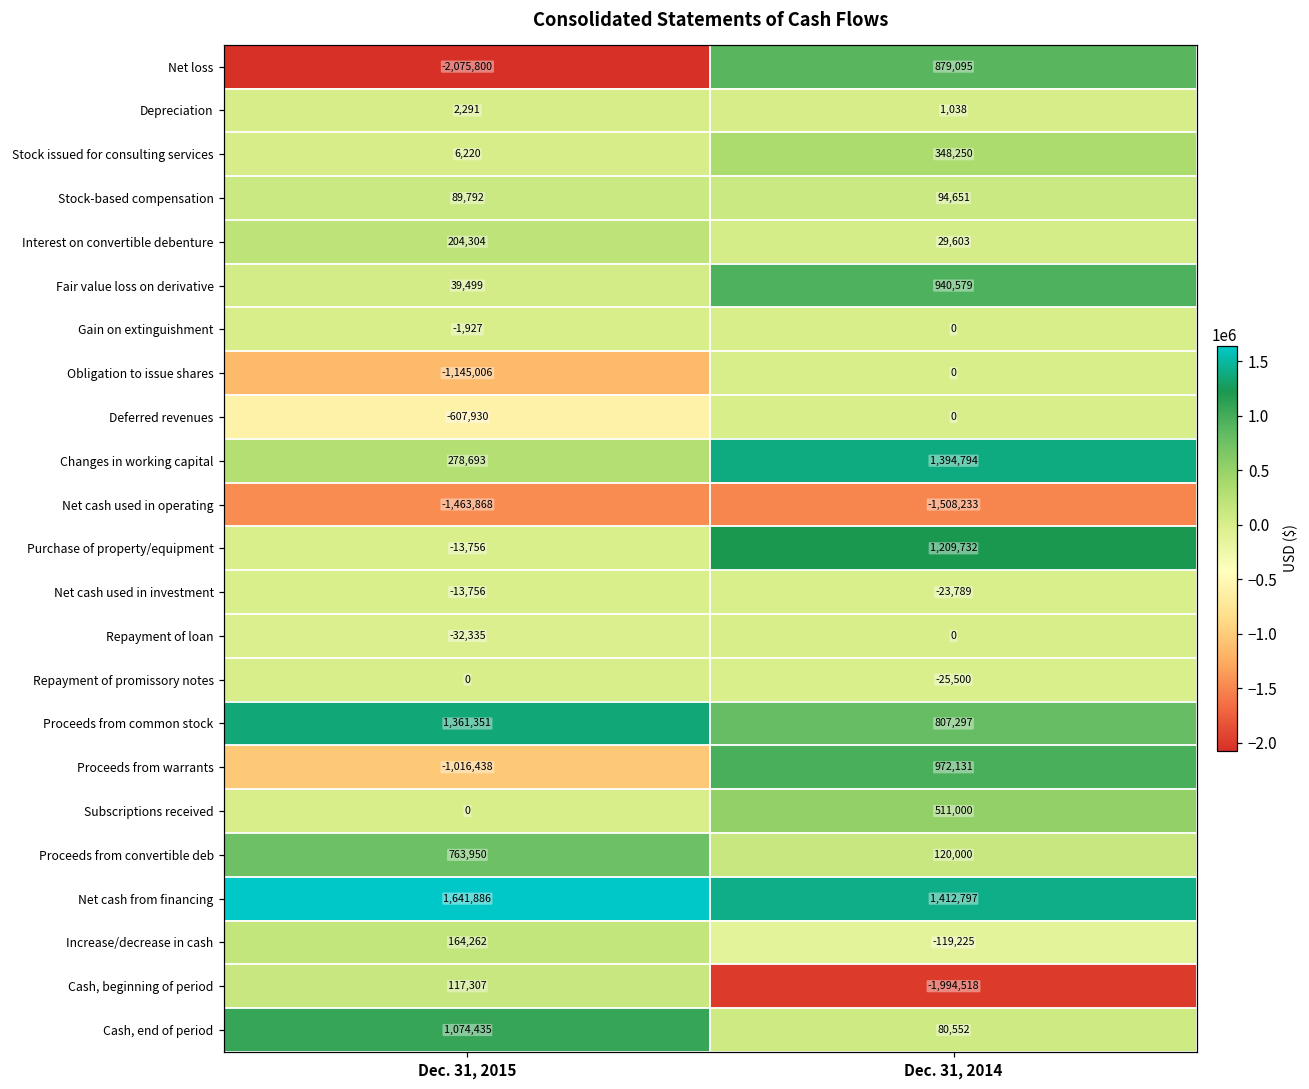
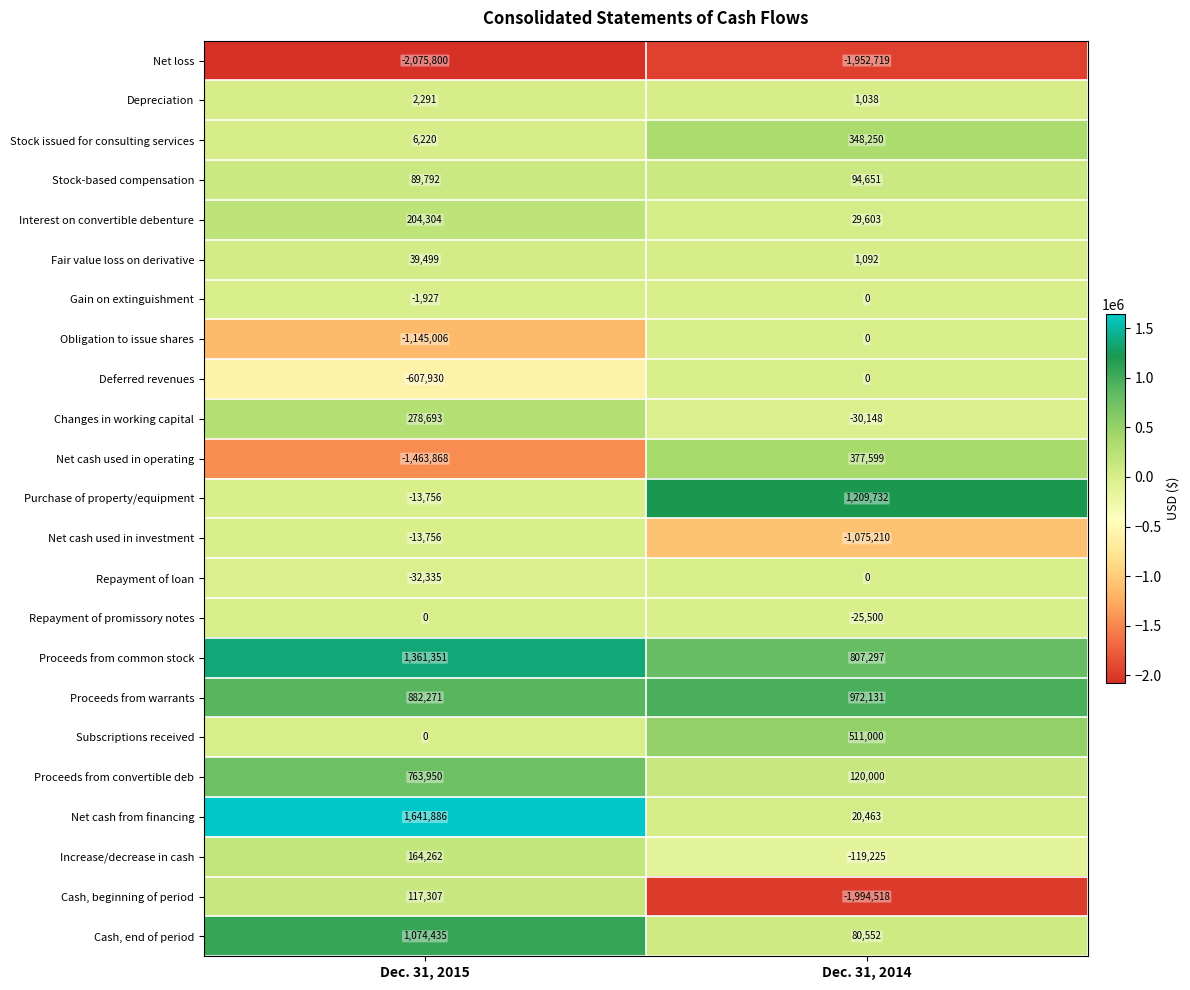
Net loss, Dec. 31, 2014: 879,095 -> -1,952,719
Fair value loss on derivative, Dec. 31, 2014: 940,579 -> 1,092
Changes in working capital, Dec. 31, 2014: 1,394,794 -> -30,148
Net cash used in operating, Dec. 31, 2014: -1,508,233 -> 377,599
Net cash used in investment, Dec. 31, 2014: -23,789 -> -1,075,210
Proceeds from warrants, Dec. 31, 2015: -1,016,438 -> 882,271
Net cash from financing, Dec. 31, 2014: 1,412,797 -> 20,463
